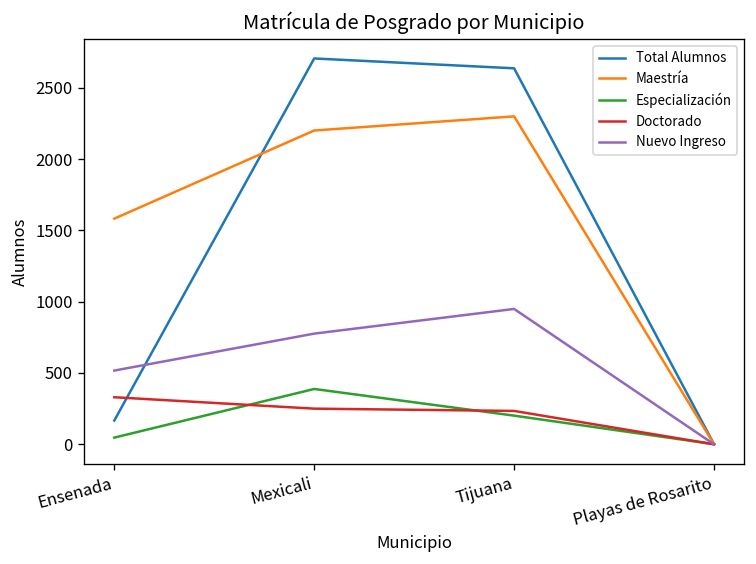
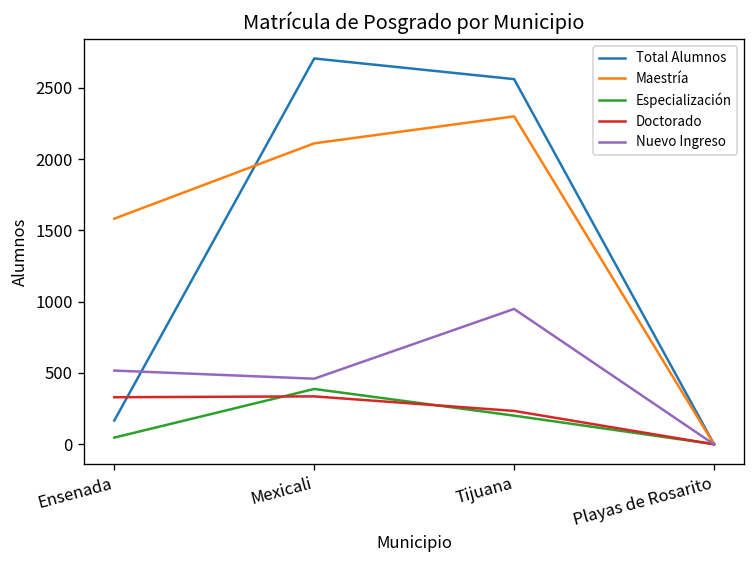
Maestría, Mexicali: 2200 -> 2110
Doctorado, Mexicali: 250 -> 340
Nuevo Ingreso, Mexicali: 780 -> 460
Total Alumnos, Tijuana: 2640 -> 2560
